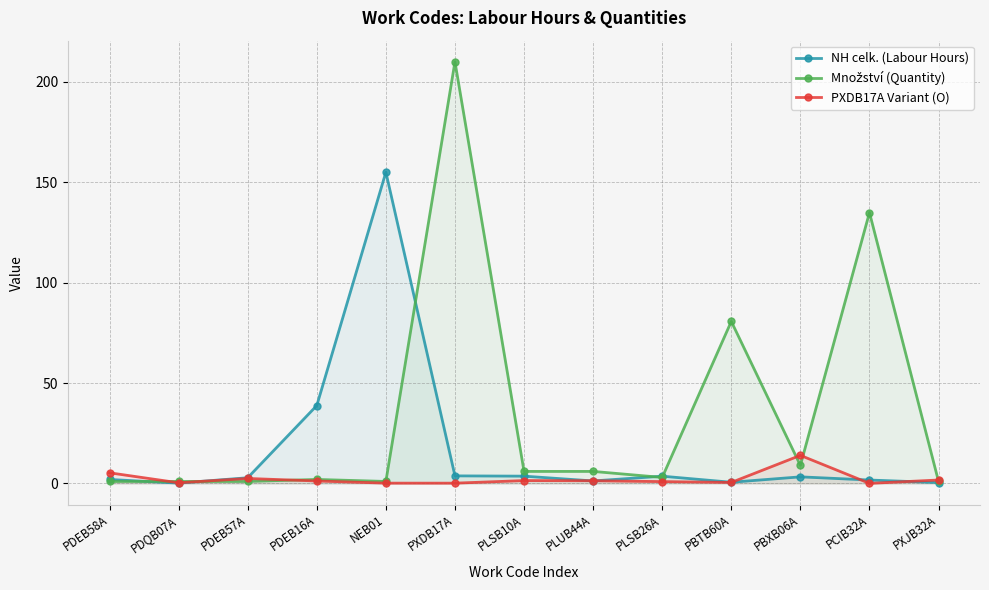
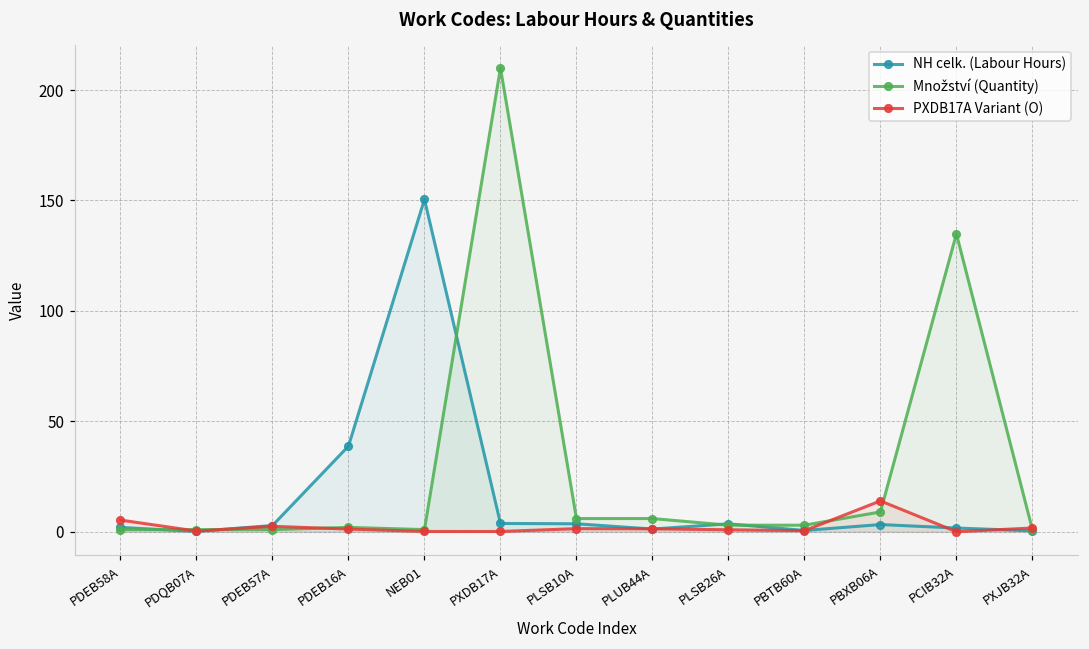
NH celk. (Labour Hours), NEB01: 155 -> 151
Množství (Quantity), PBTB60A: 81 -> 3
